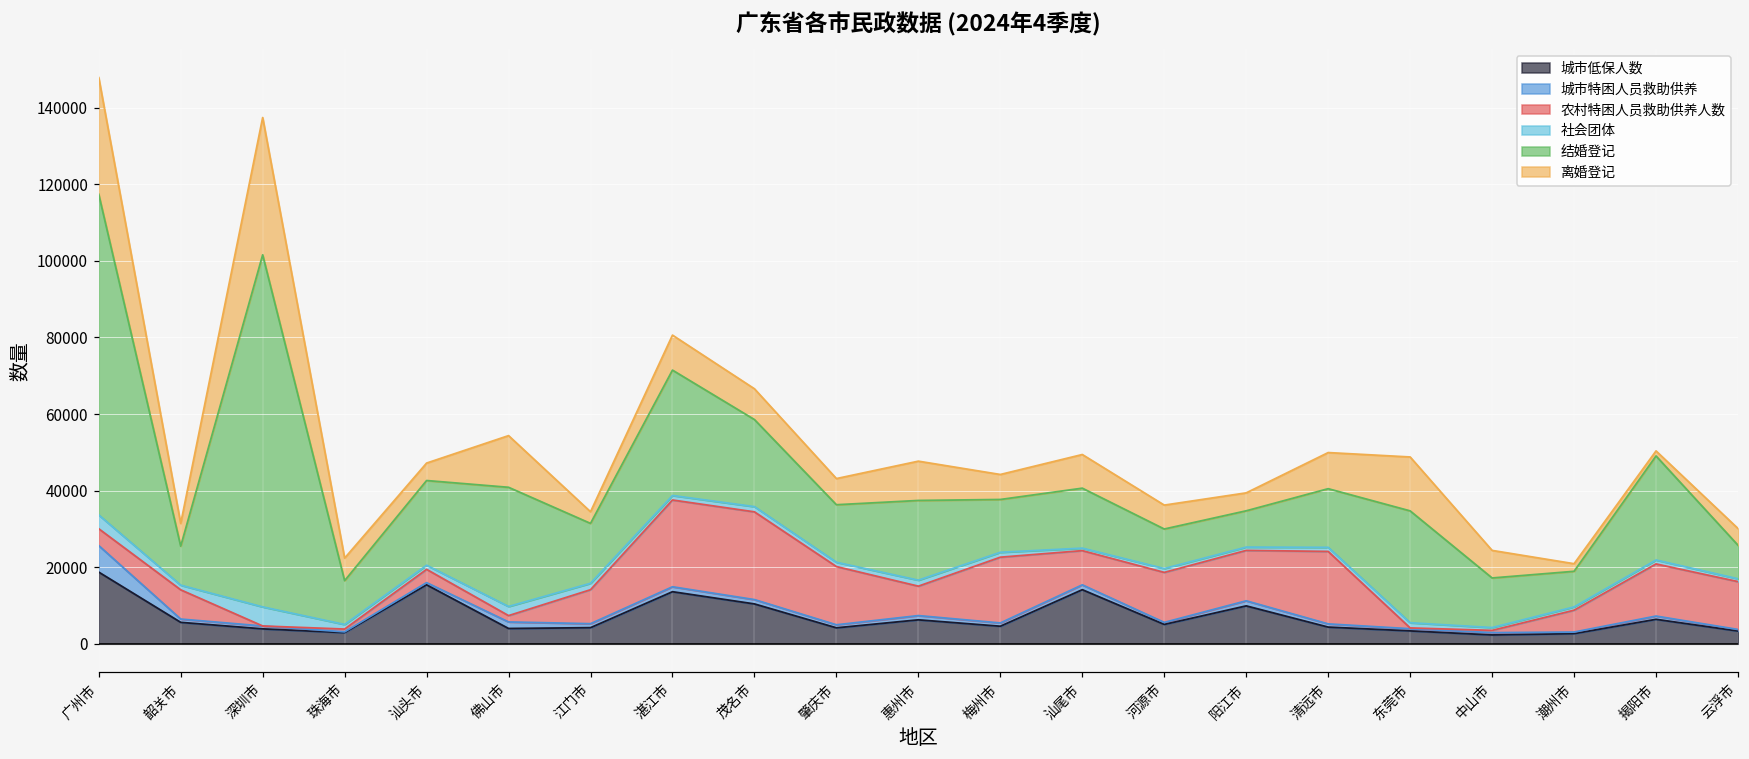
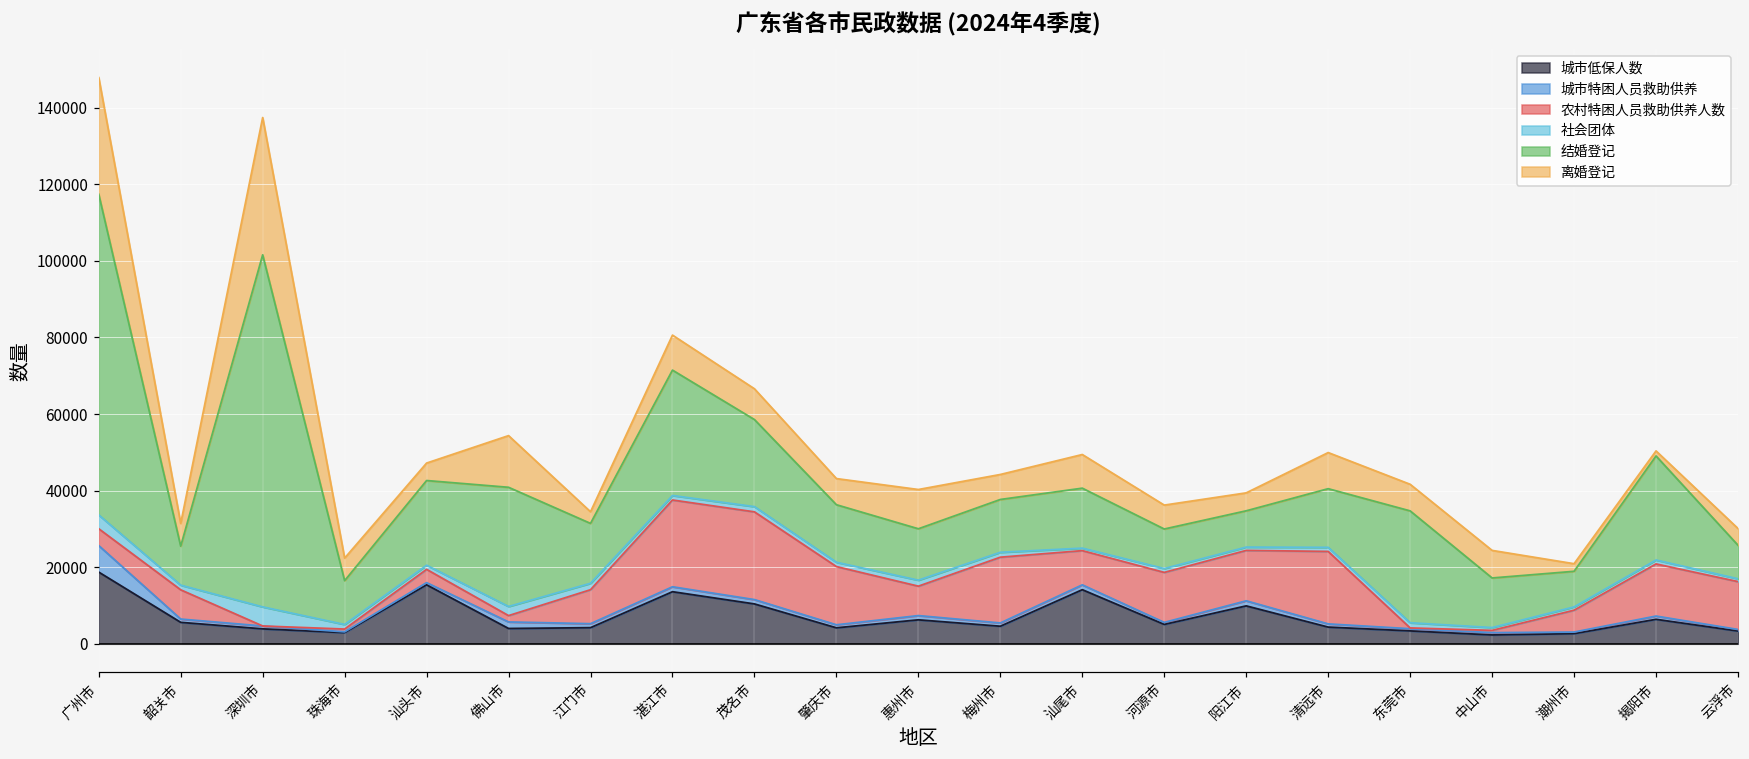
结婚登记, 惠州市: 21000 -> 13000
离婚登记, 东莞市: 14000 -> 7000
